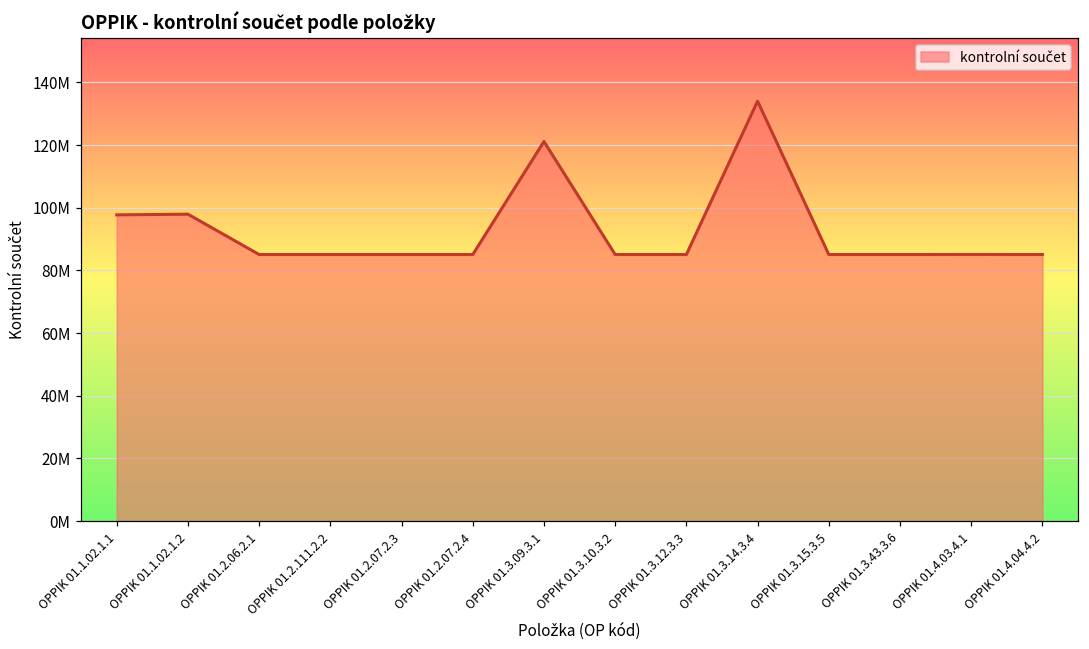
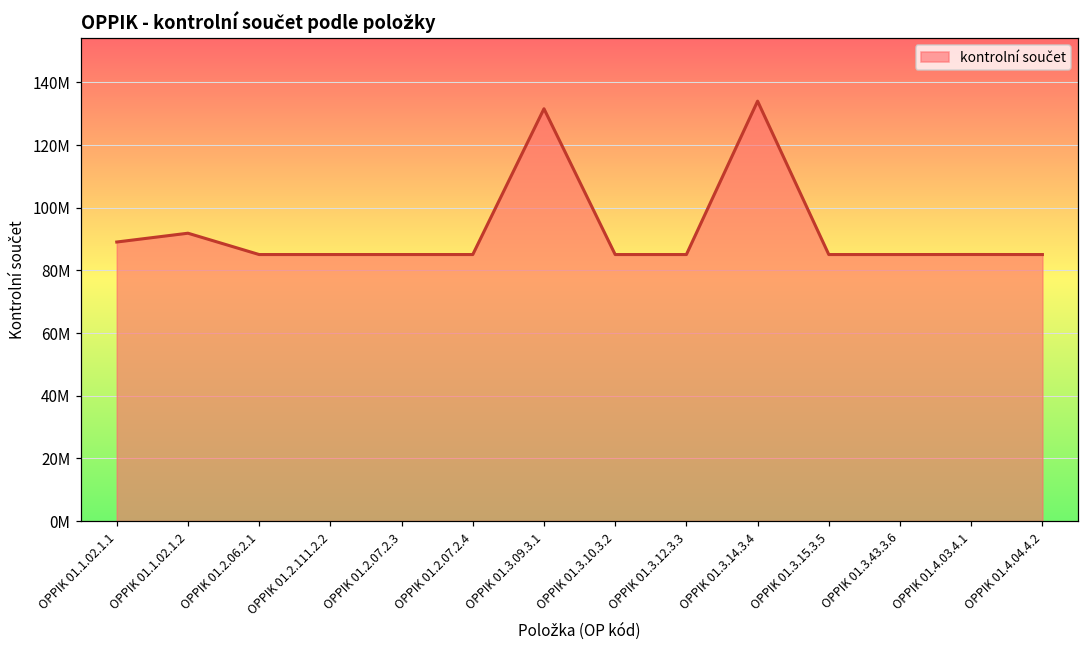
OPPIK 01.1.02.1.1: 98000000 -> 89000000
OPPIK 01.1.02.1.2: 98000000 -> 92000000
OPPIK 01.3.09.3.1: 121000000 -> 132000000
